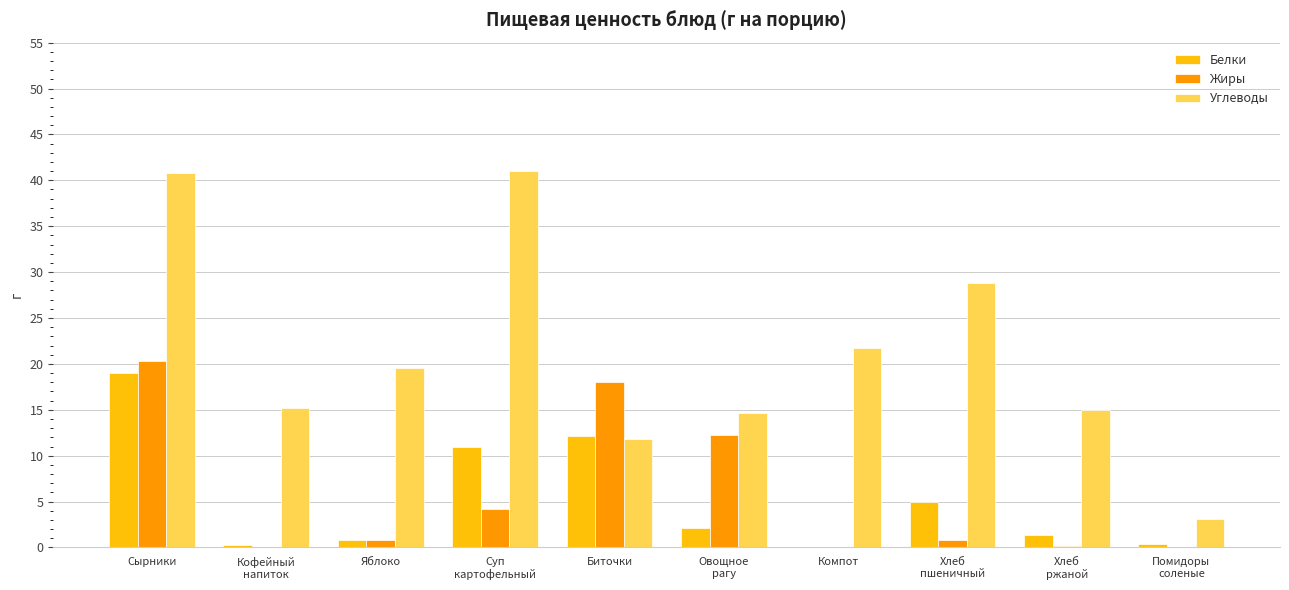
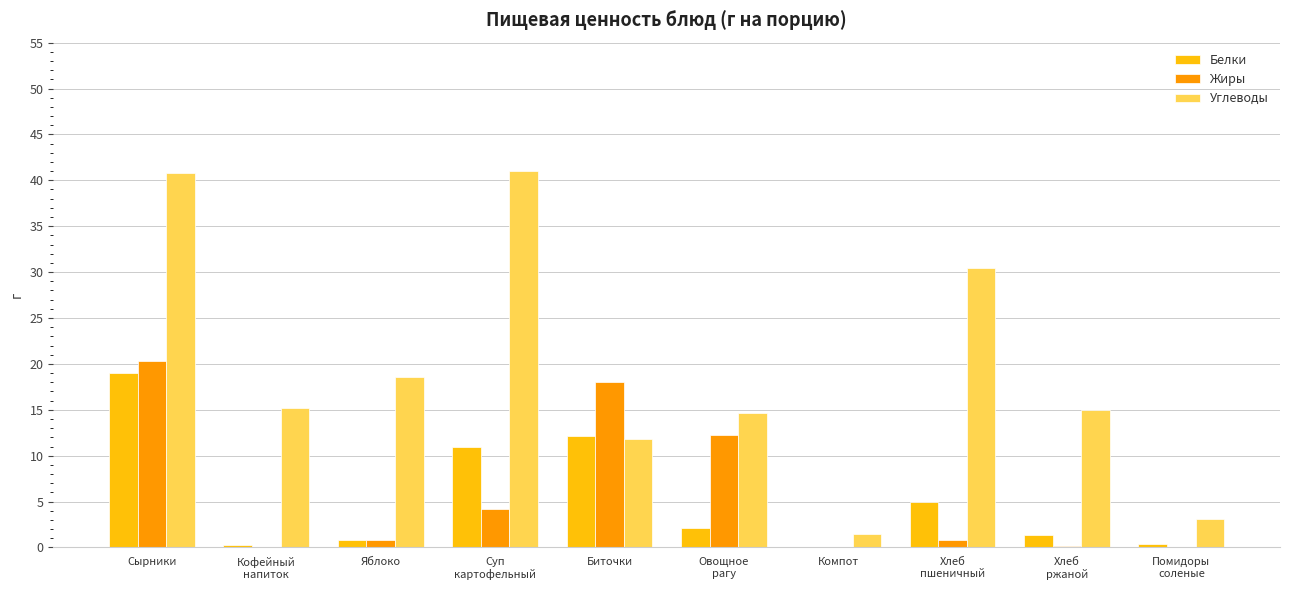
Углеводы, Яблоко: 20 -> 19
Углеводы, Компот: 22 -> 2
Углеводы, Хлеб пшеничный: 29 -> 30
